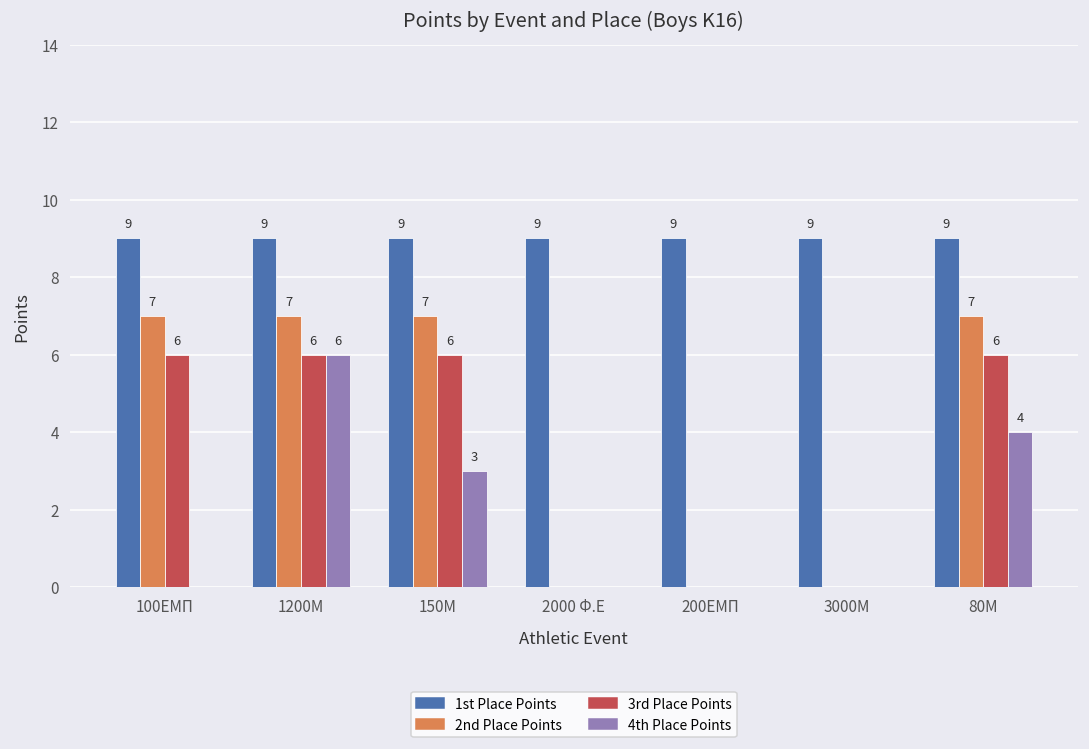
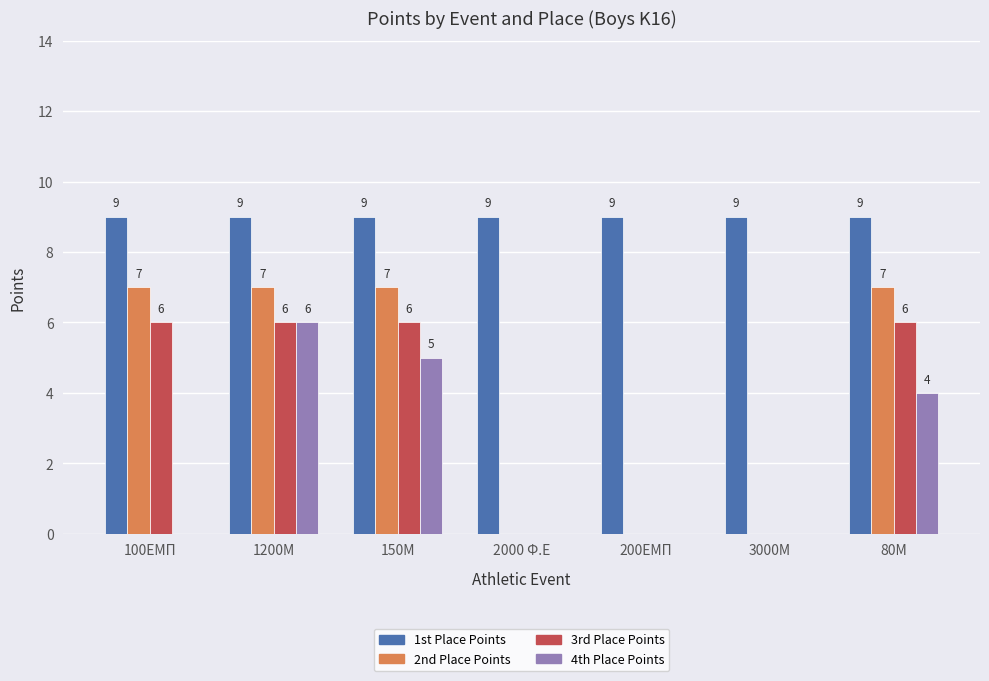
4th Place Points, 150Μ: 3 -> 5
